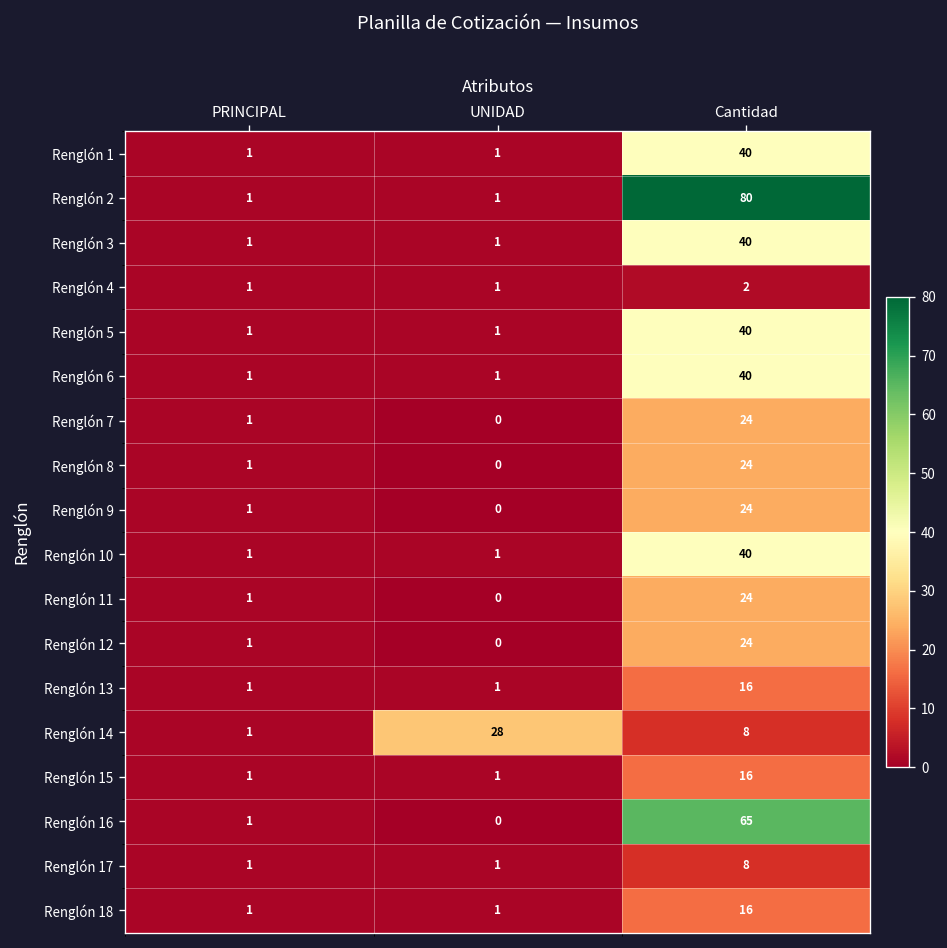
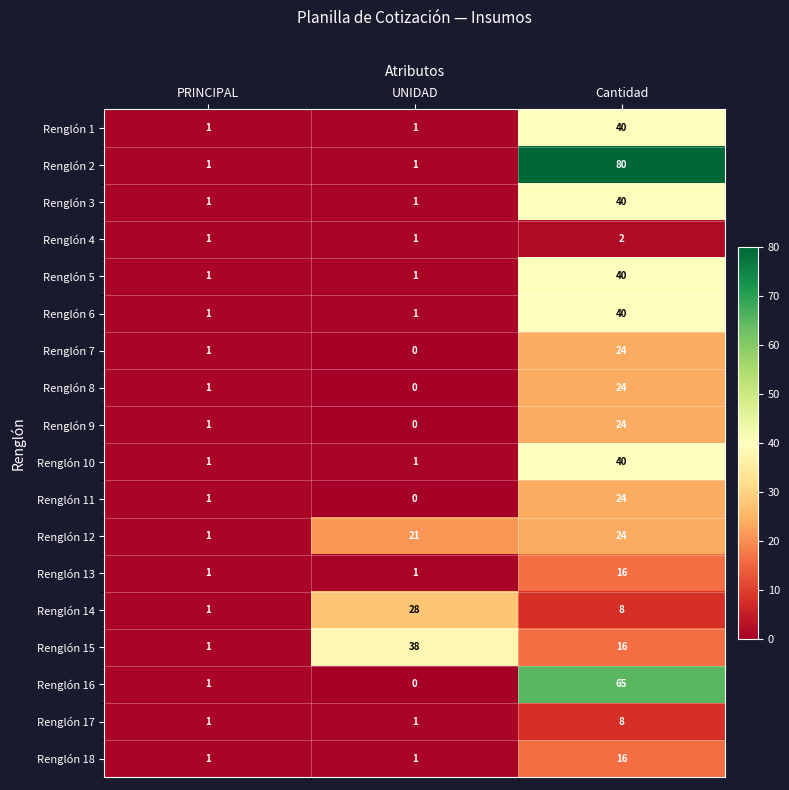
Renglón 12, UNIDAD: 0 -> 21
Renglón 15, UNIDAD: 1 -> 38
